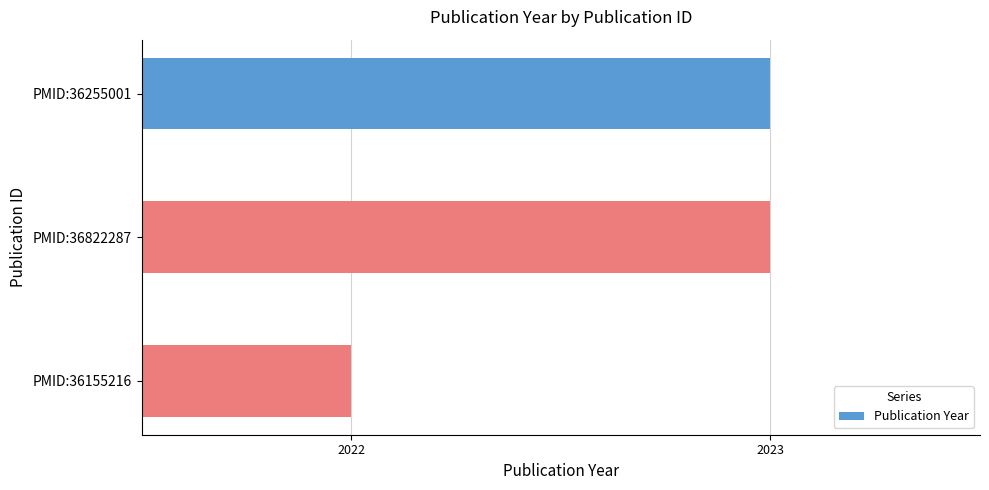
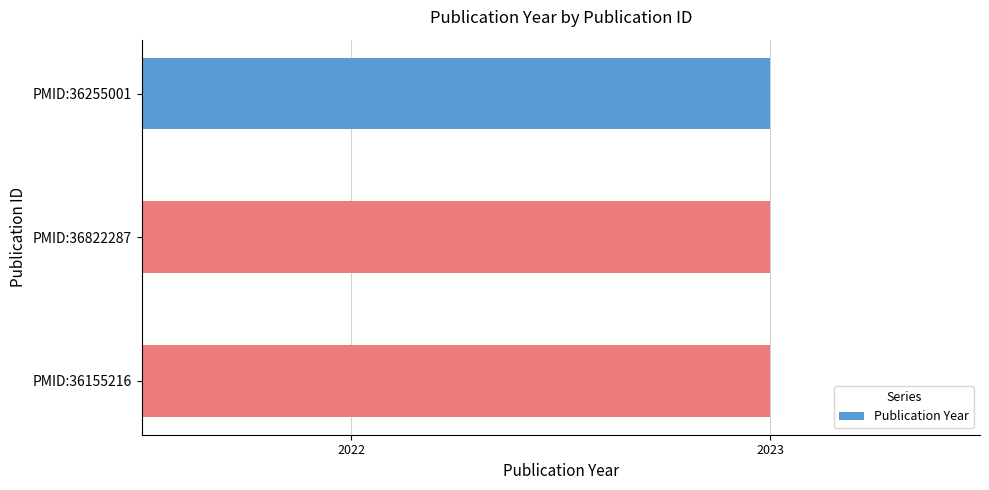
PMID:36155216: 2022 -> 2023
